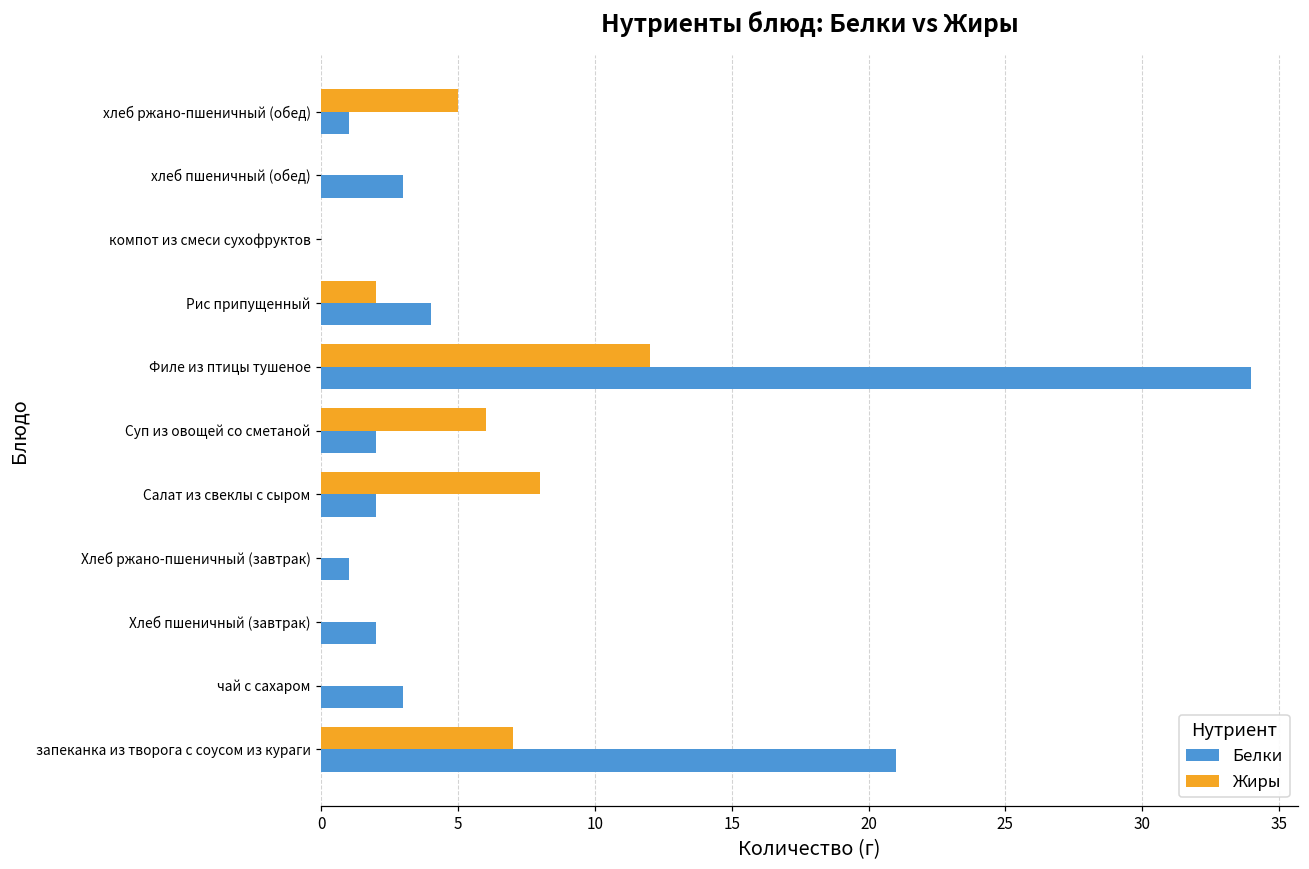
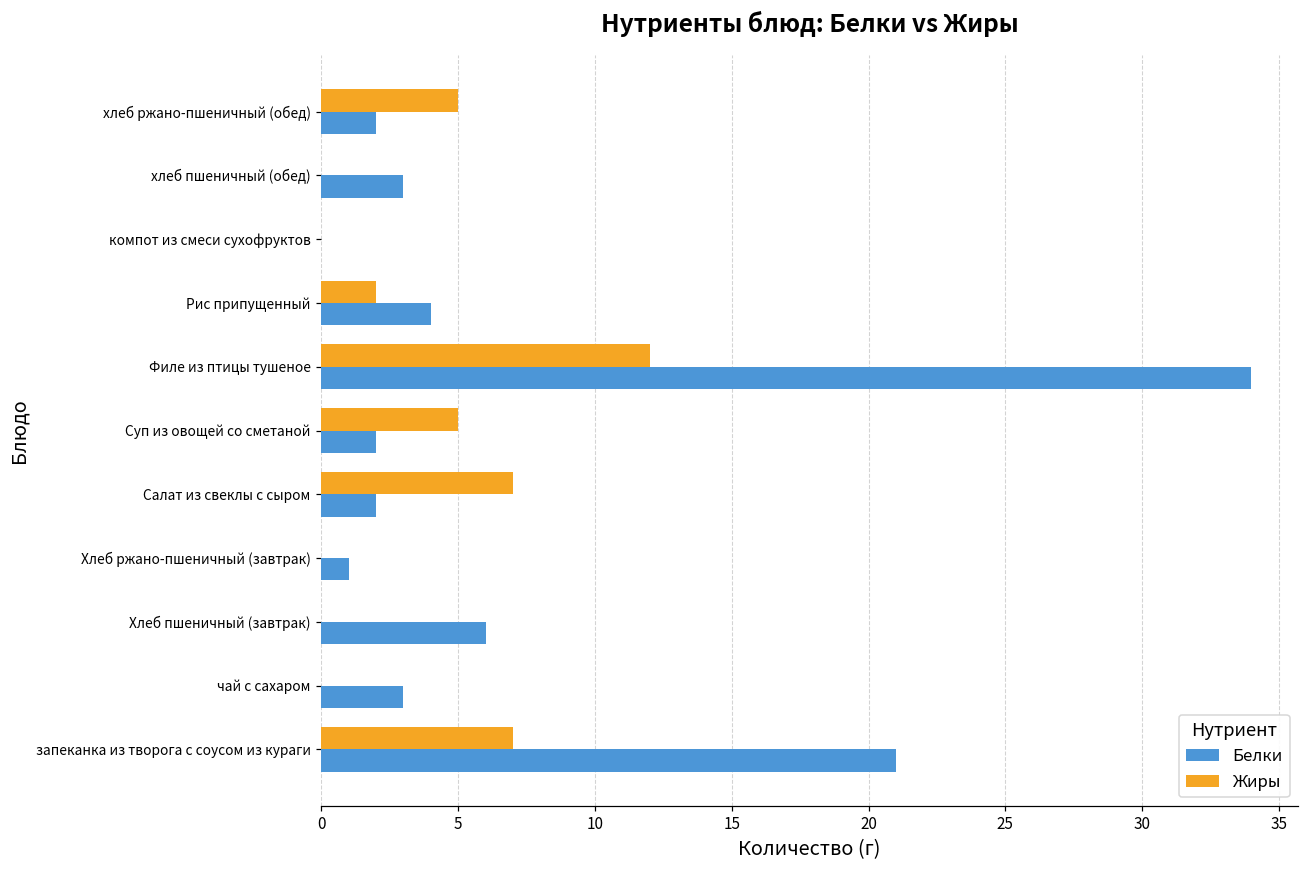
Белки, хлеб ржано-пшеничный (обед): 1 -> 2
Жиры, Суп из овощей со сметаной: 6 -> 5
Жиры, Салат из свеклы с сыром: 8 -> 7
Белки, Хлеб пшеничный (завтрак): 2 -> 6
